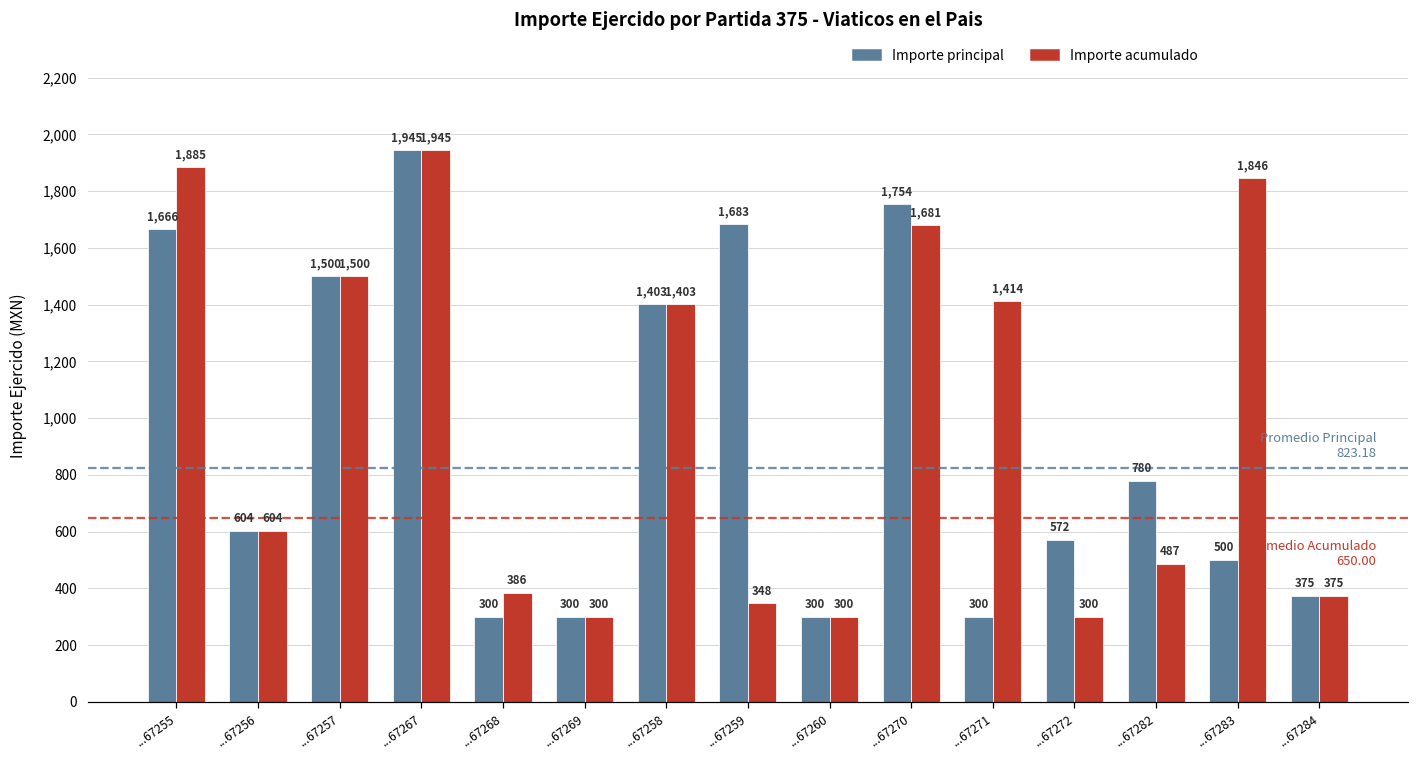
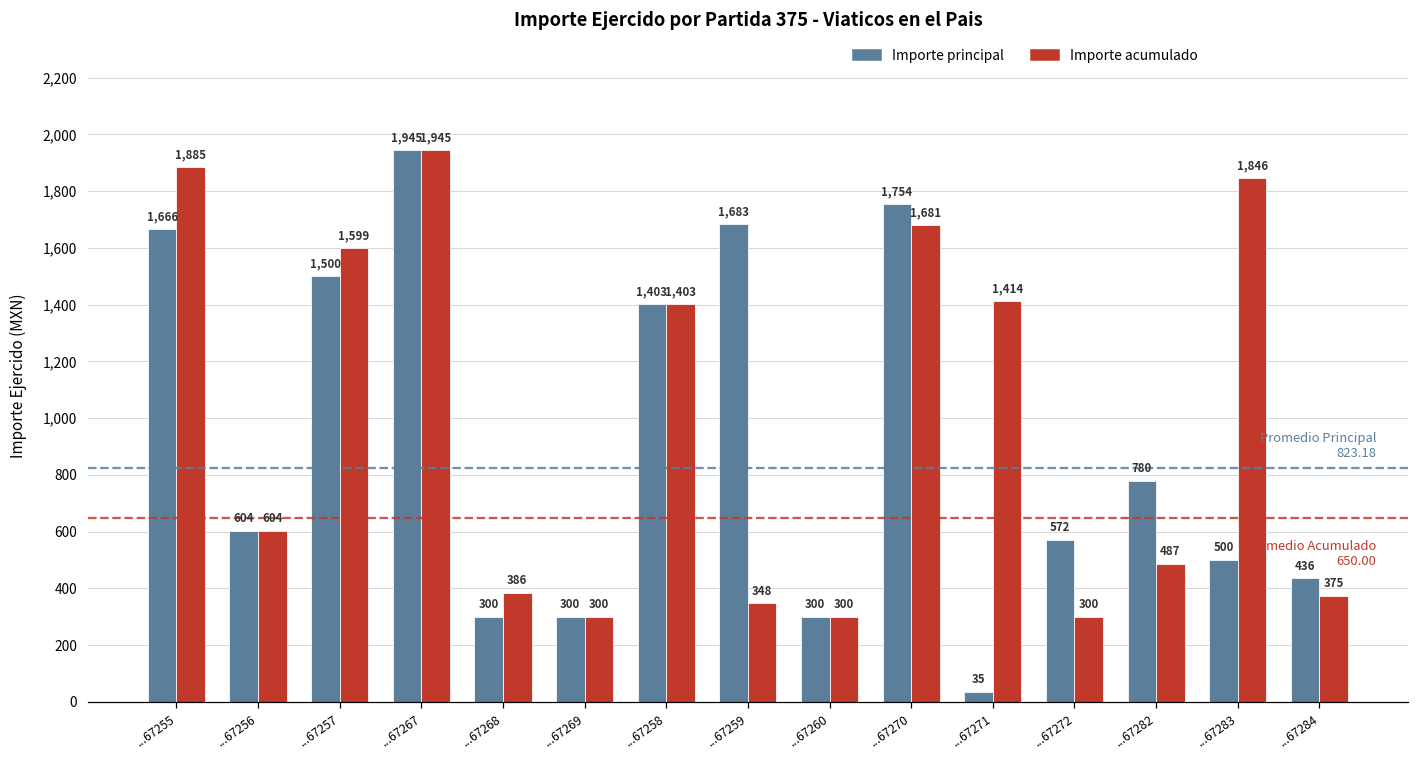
Importe acumulado, ...67257: 1,500 -> 1,599
Importe principal, ...67271: 300 -> 35
Importe principal, ...67284: 375 -> 436
